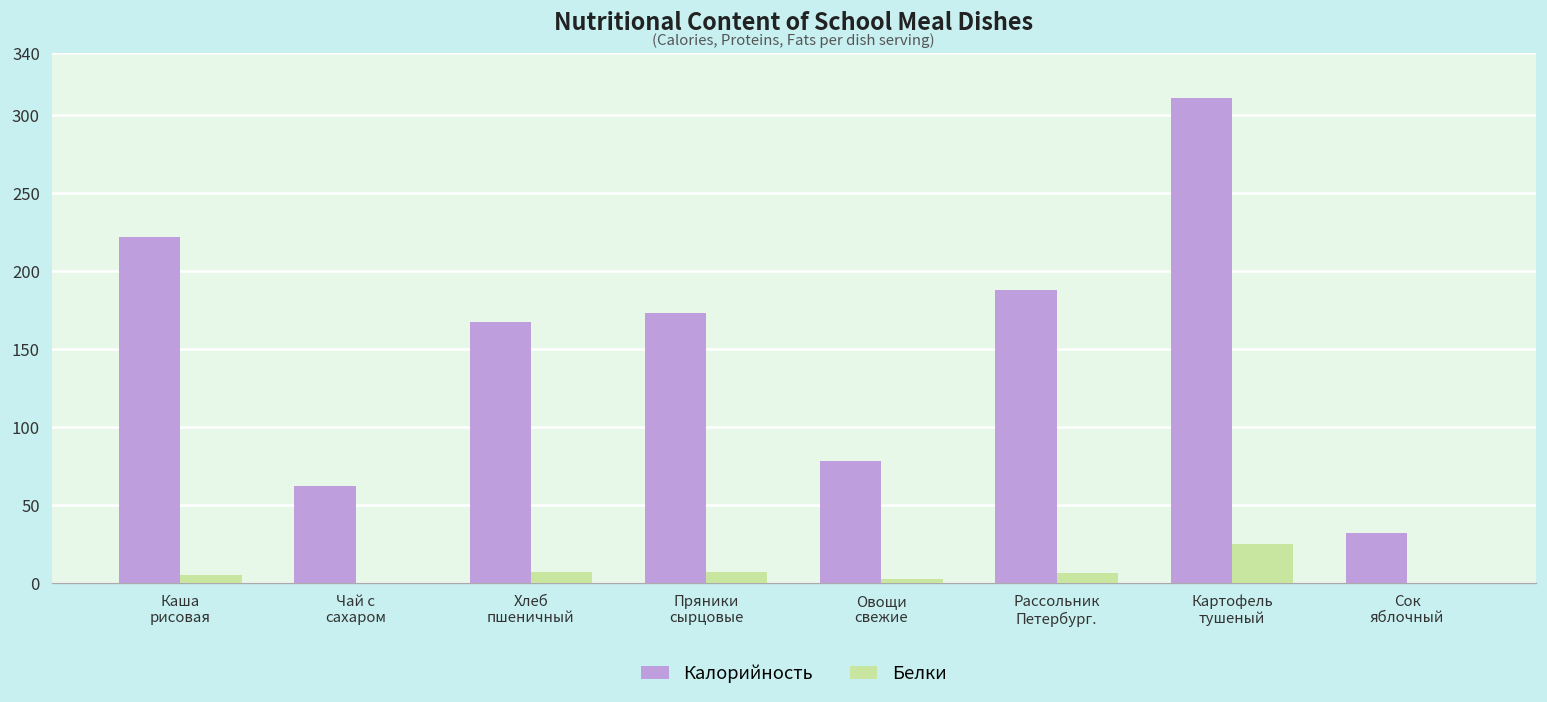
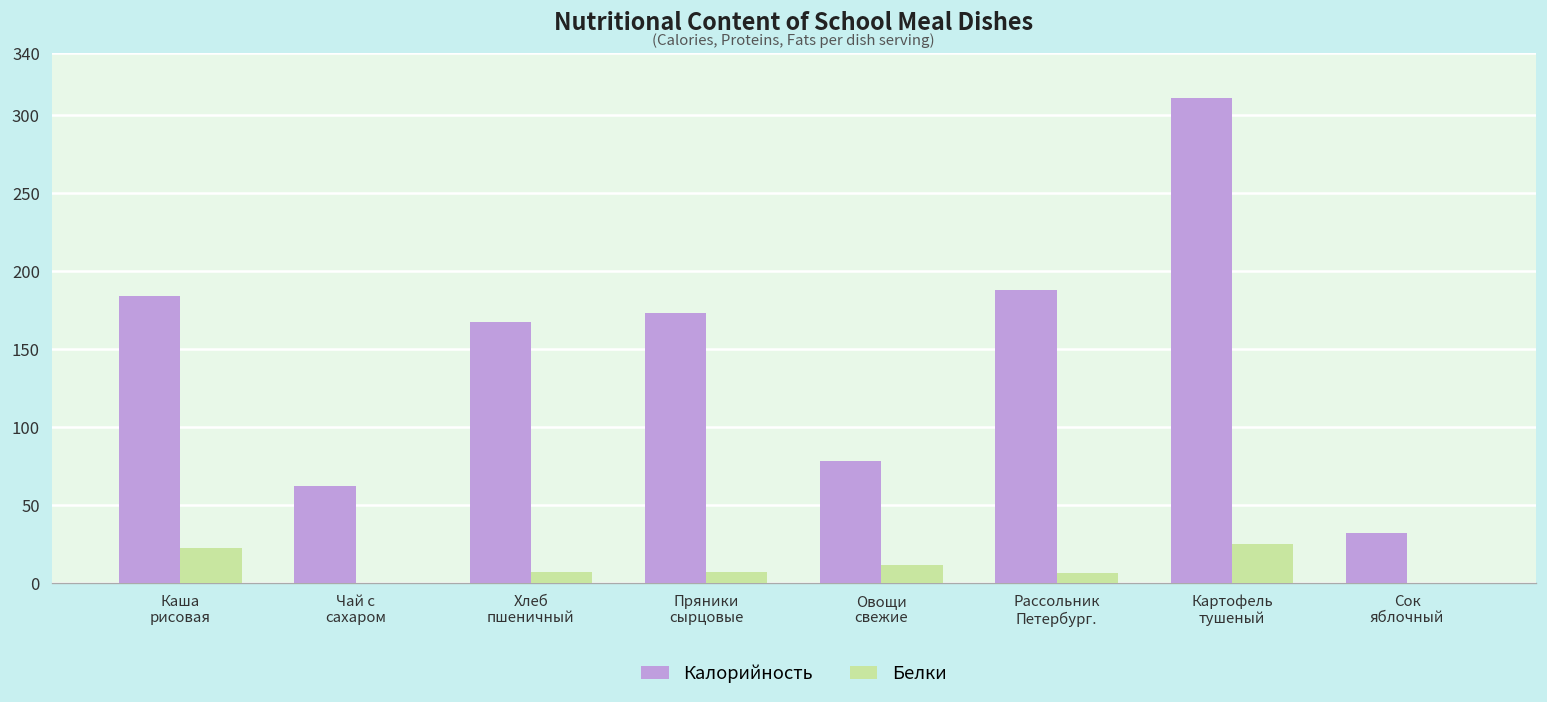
Калорийность, Каша рисовая: 222 -> 184
Белки, Каша рисовая: 5 -> 22
Белки, Овощи свежие: 2 -> 11
